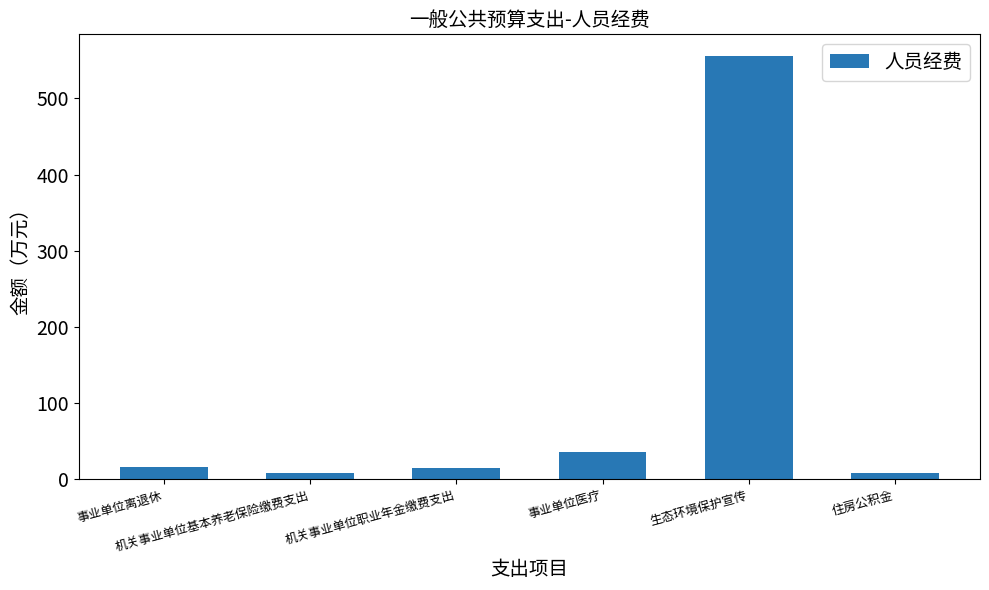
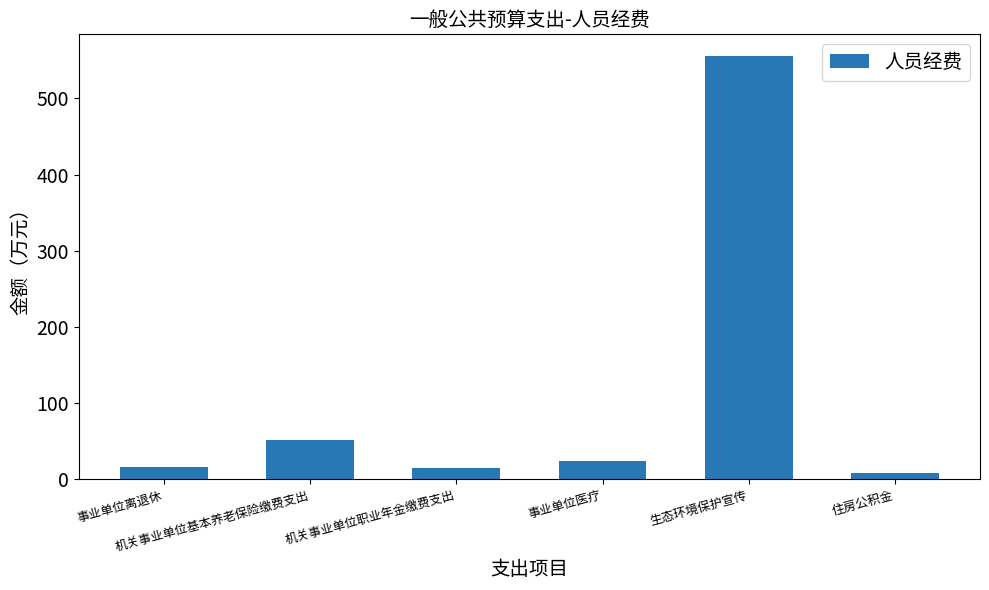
机关事业单位基本养老保险缴费支出: 10 -> 50
事业单位医疗: 40 -> 20
